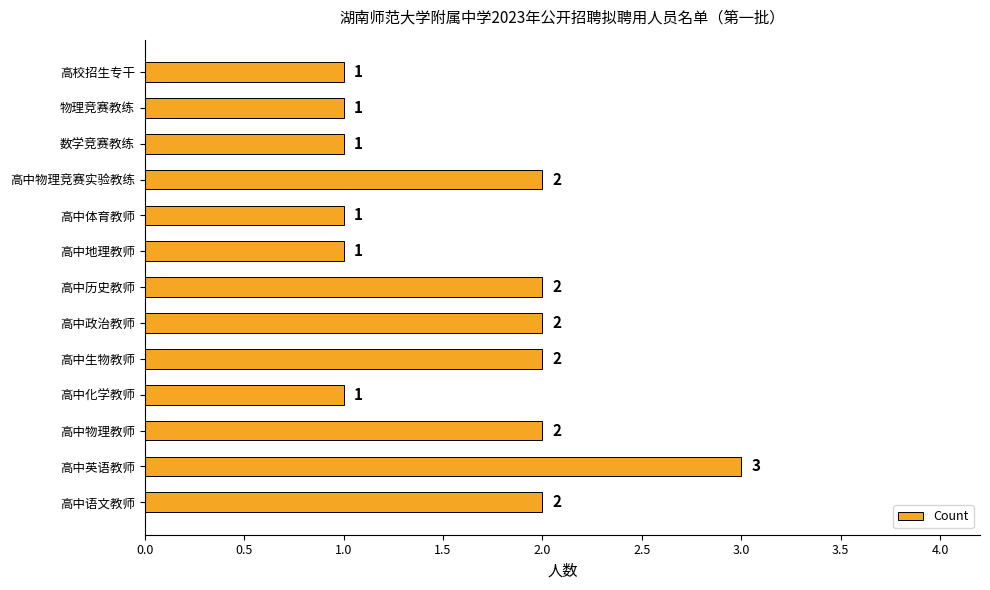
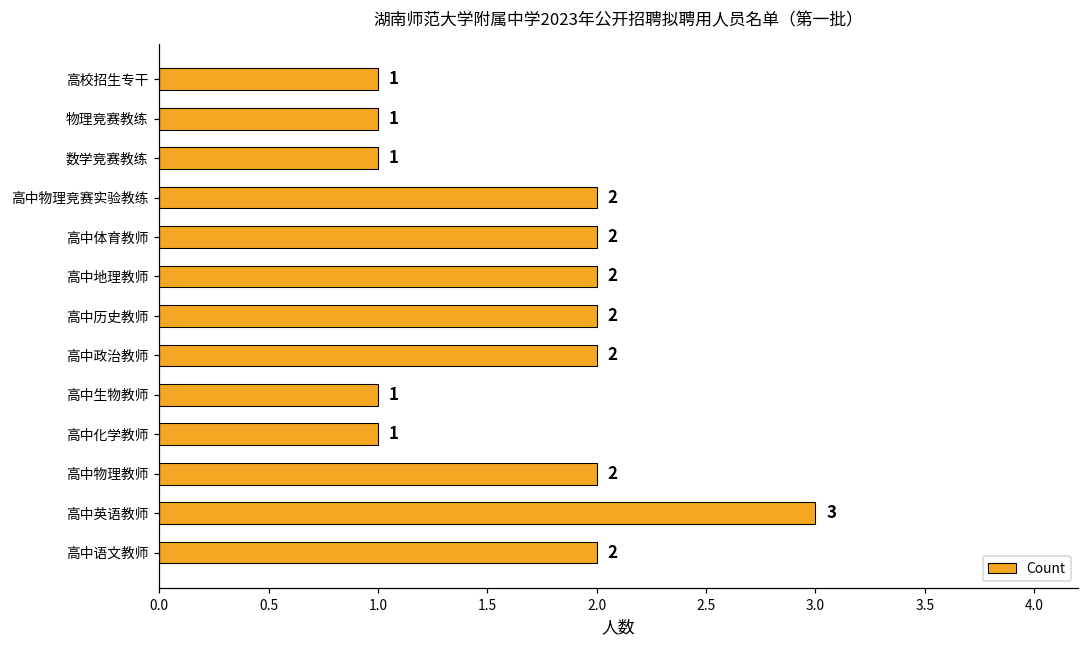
高中体育教师: 1 -> 2
高中地理教师: 1 -> 2
高中生物教师: 2 -> 1
